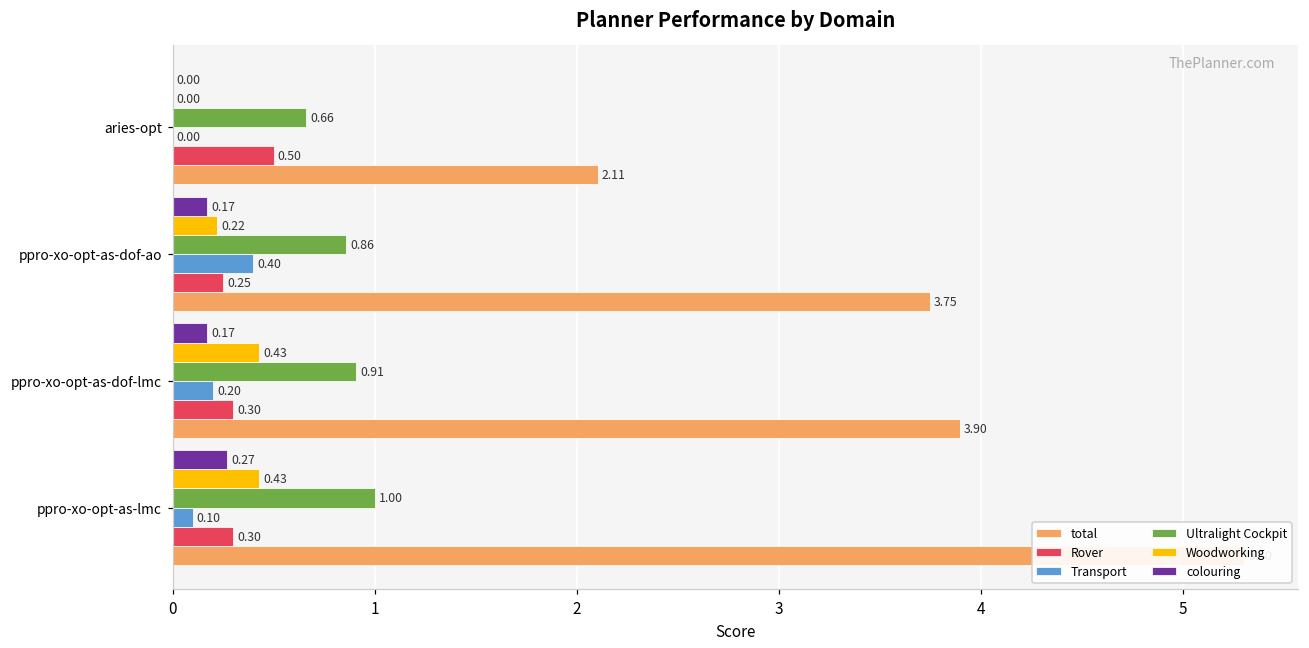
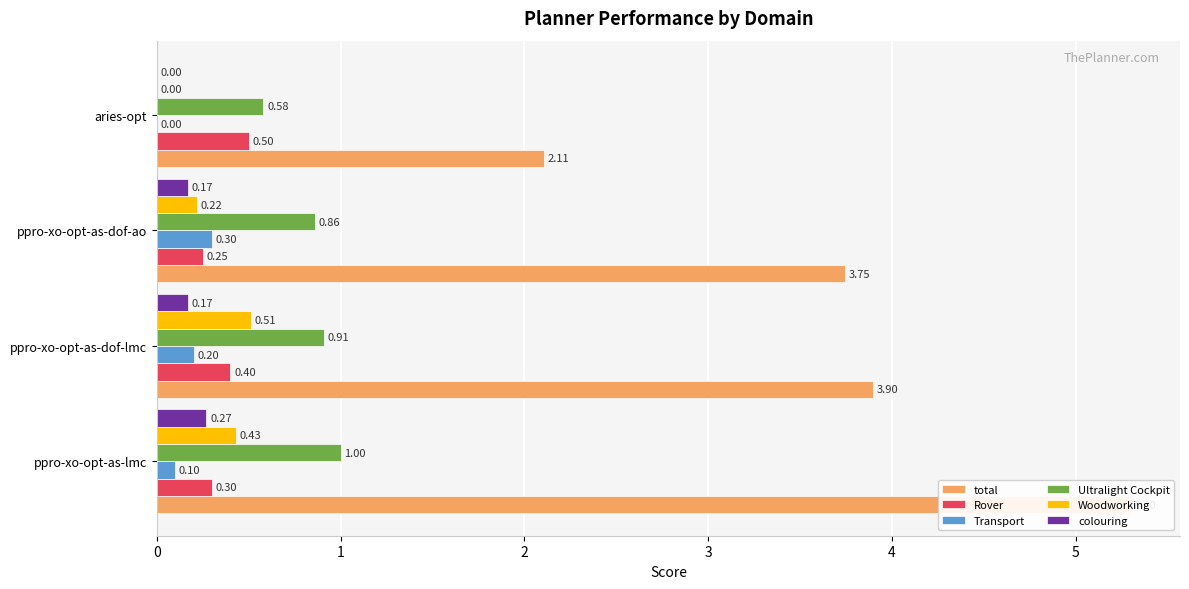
Ultralight Cockpit, aries-opt: 0.66 -> 0.58
Transport, ppro-xo-opt-as-dof-ao: 0.40 -> 0.30
Woodworking, ppro-xo-opt-as-dof-lmc: 0.43 -> 0.51
Rover, ppro-xo-opt-as-dof-lmc: 0.30 -> 0.40
